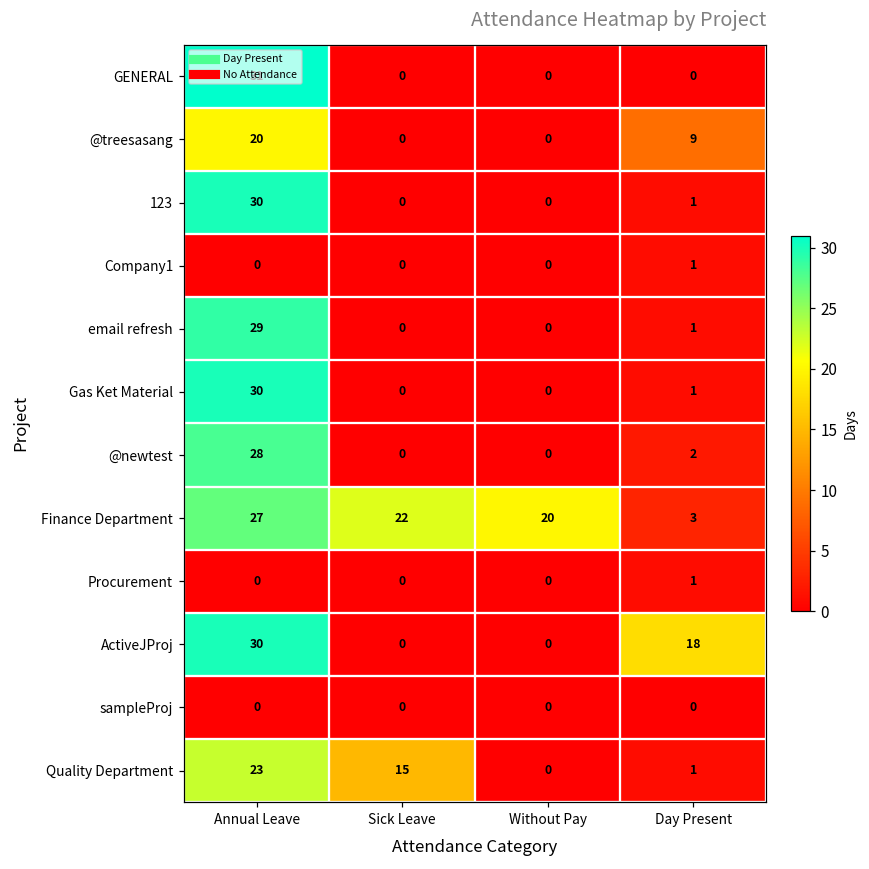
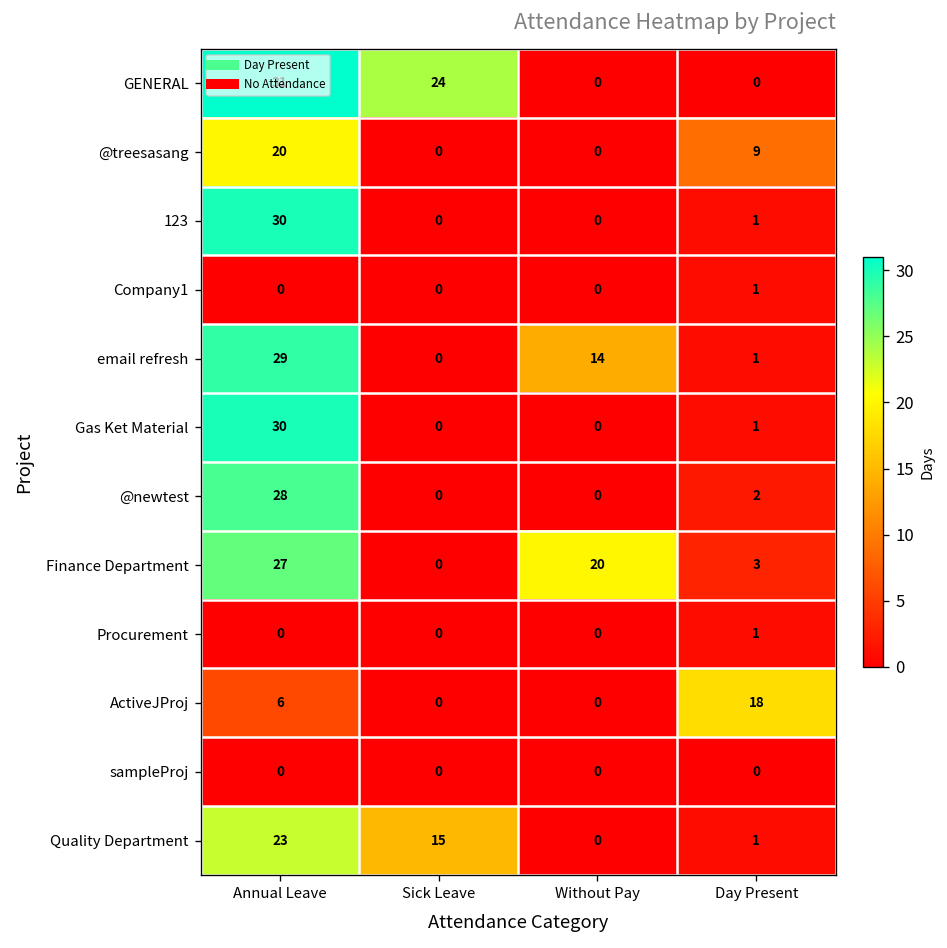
GENERAL, Sick Leave: 0 -> 24
email refresh, Without Pay: 0 -> 14
Finance Department, Sick Leave: 22 -> 0
ActiveJProj, Annual Leave: 30 -> 6
